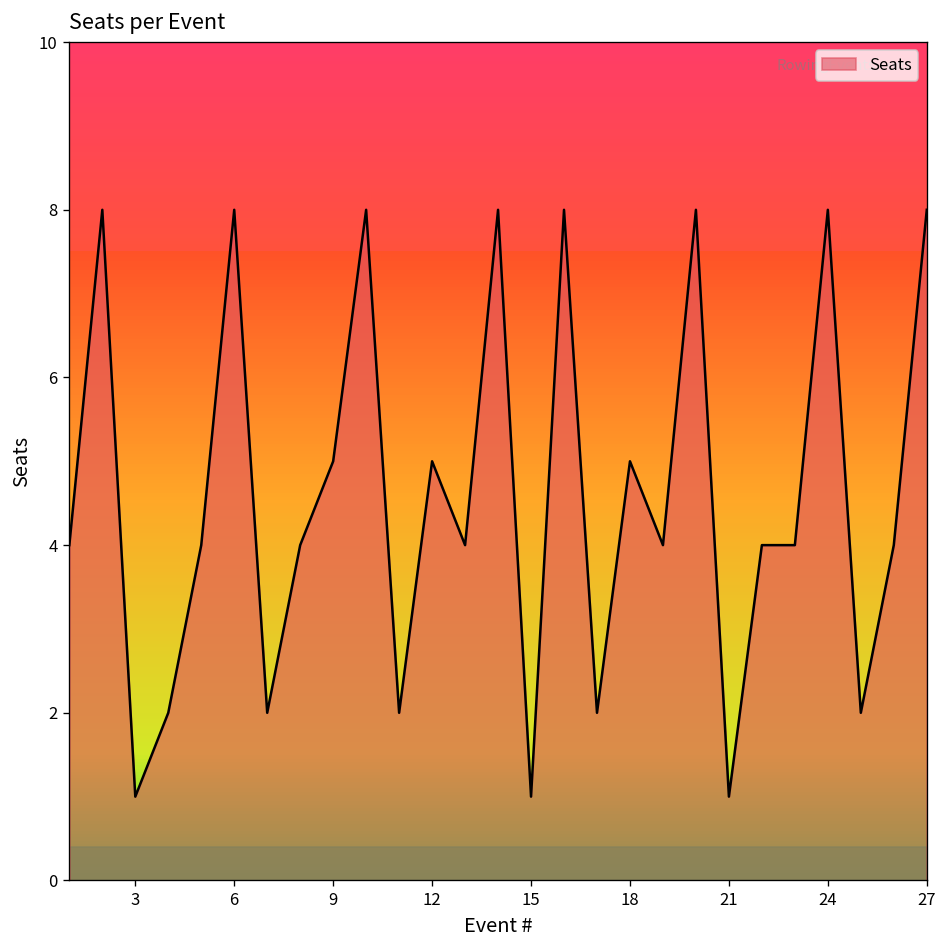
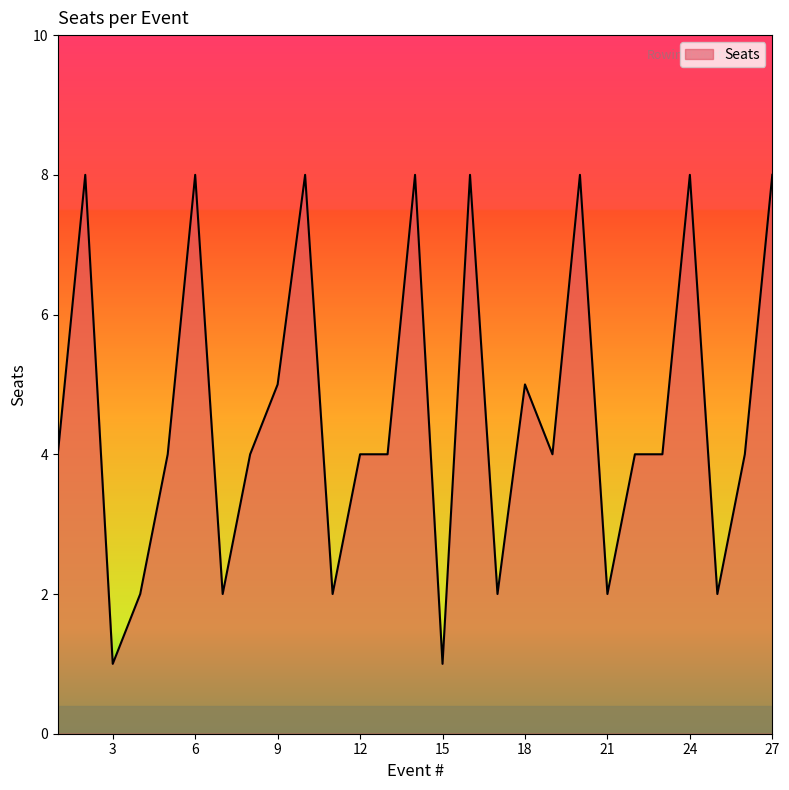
12: 5 -> 4
21: 1 -> 2
